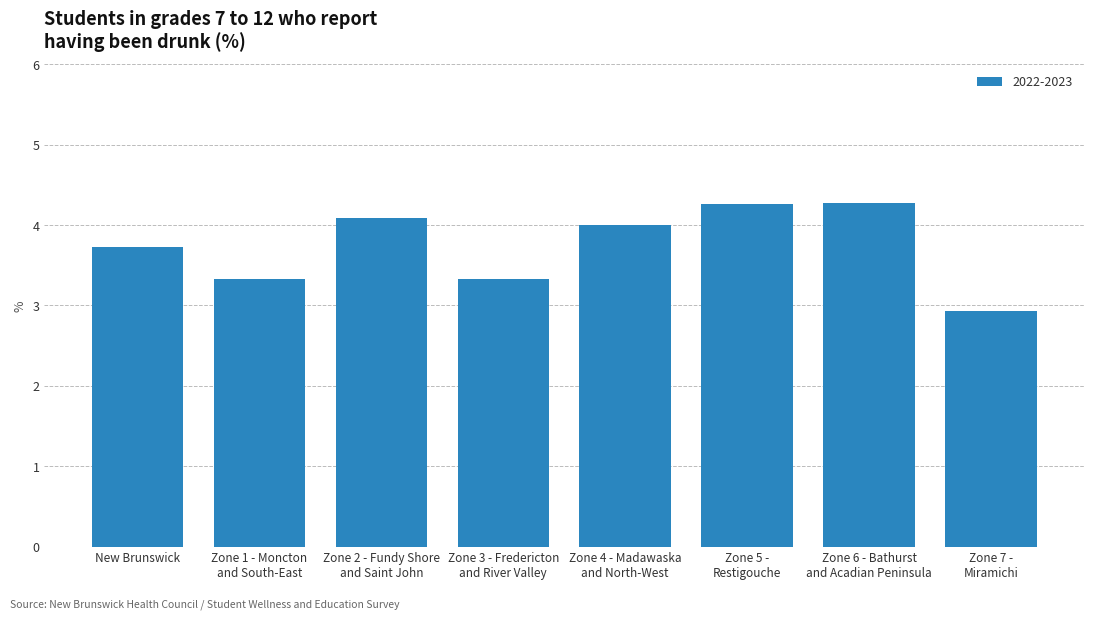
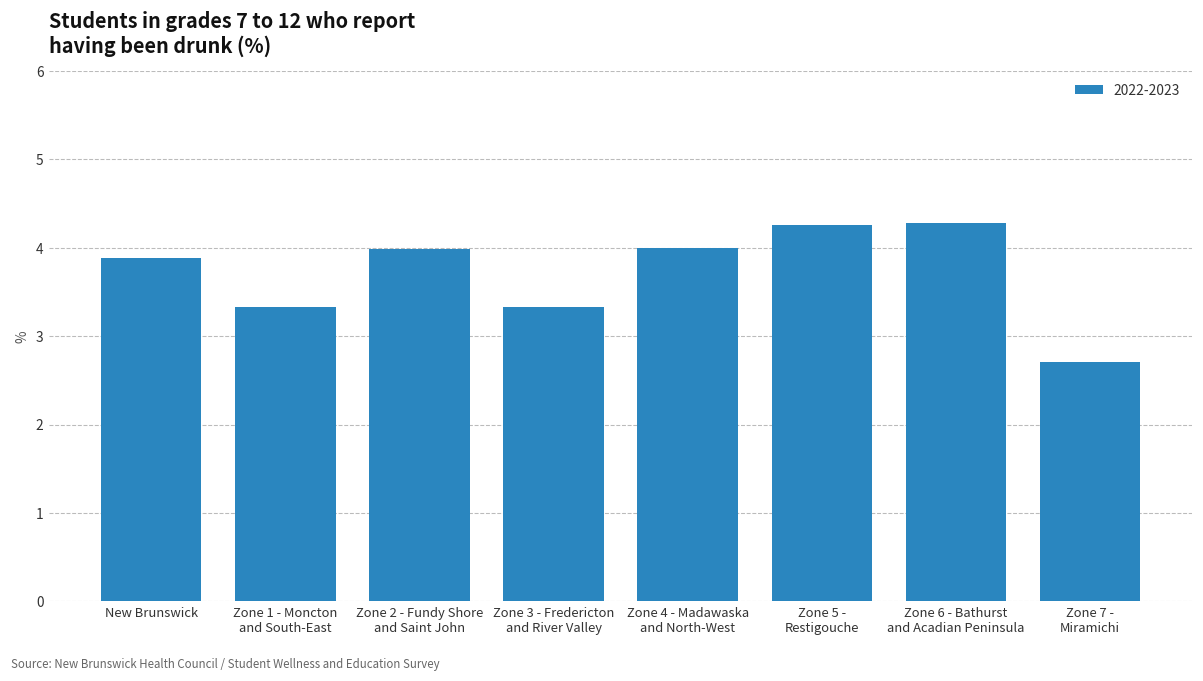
New Brunswick: 3.7 -> 3.9
Zone 2 - Fundy Shore and Saint John: 4.1 -> 4.0
Zone 7 - Miramichi: 2.9 -> 2.7
